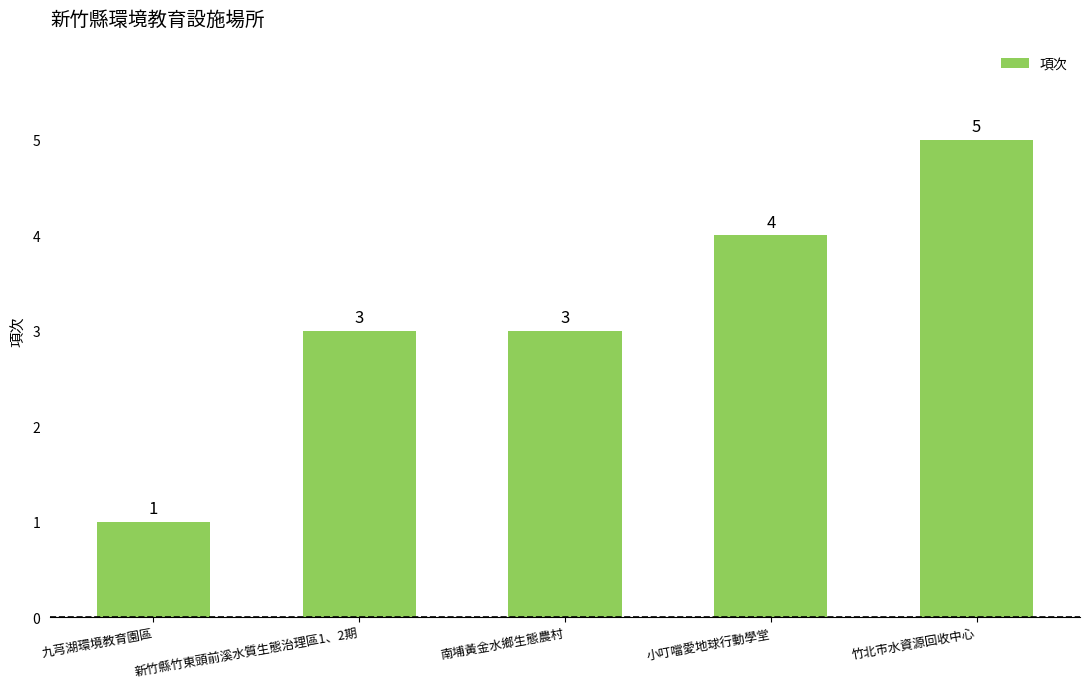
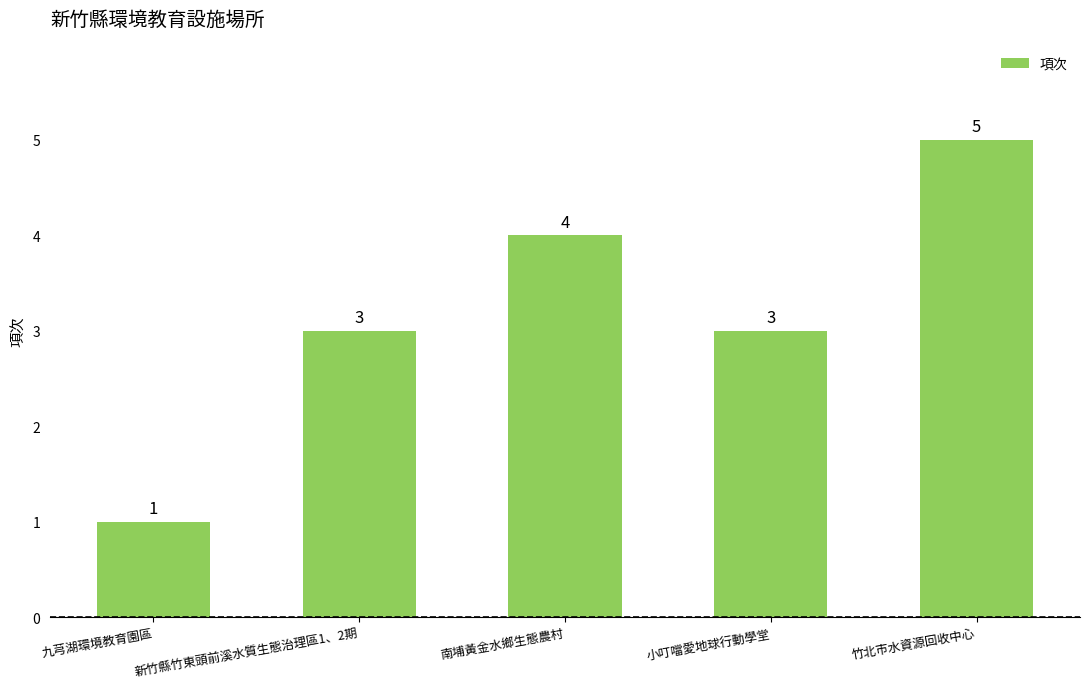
南埔黃金水鄉生態農村: 3 -> 4
小叮噹愛地球行動學堂: 4 -> 3
